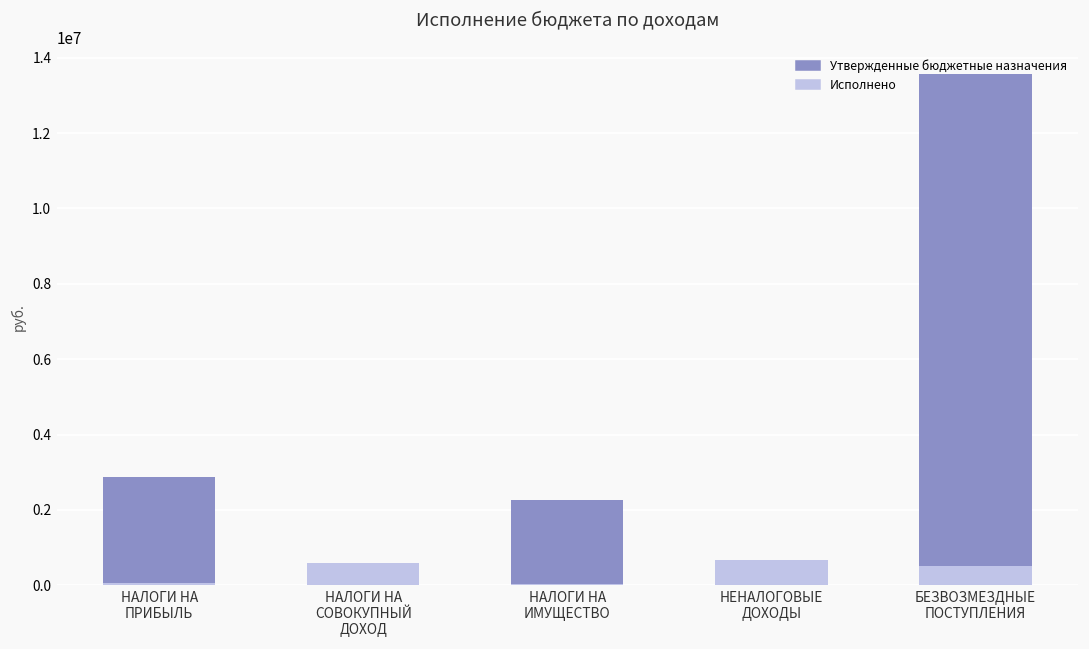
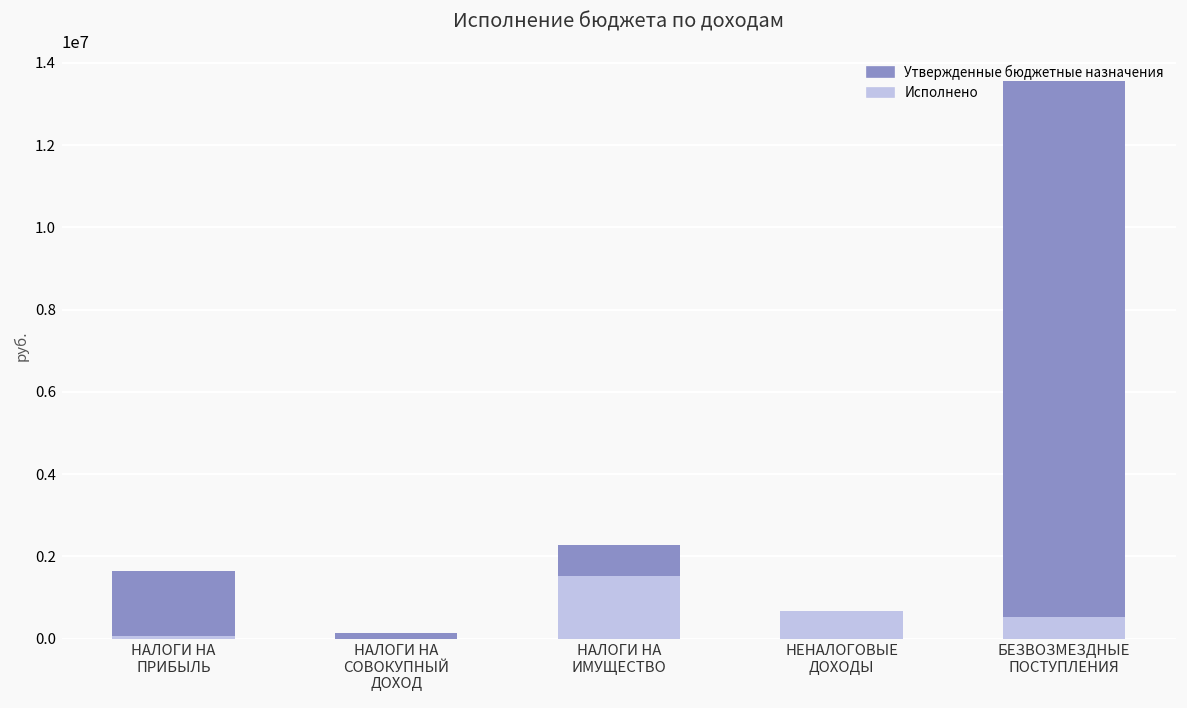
Утвержденные бюджетные назначения, НАЛОГИ НА ПРИБЫЛЬ: 2900000 -> 1700000
Исполнено, НАЛОГИ НА СОВОКУПНЫЙ ДОХОД: 600000 -> 0
Исполнено, НАЛОГИ НА ИМУЩЕСТВО: 0 -> 1500000
